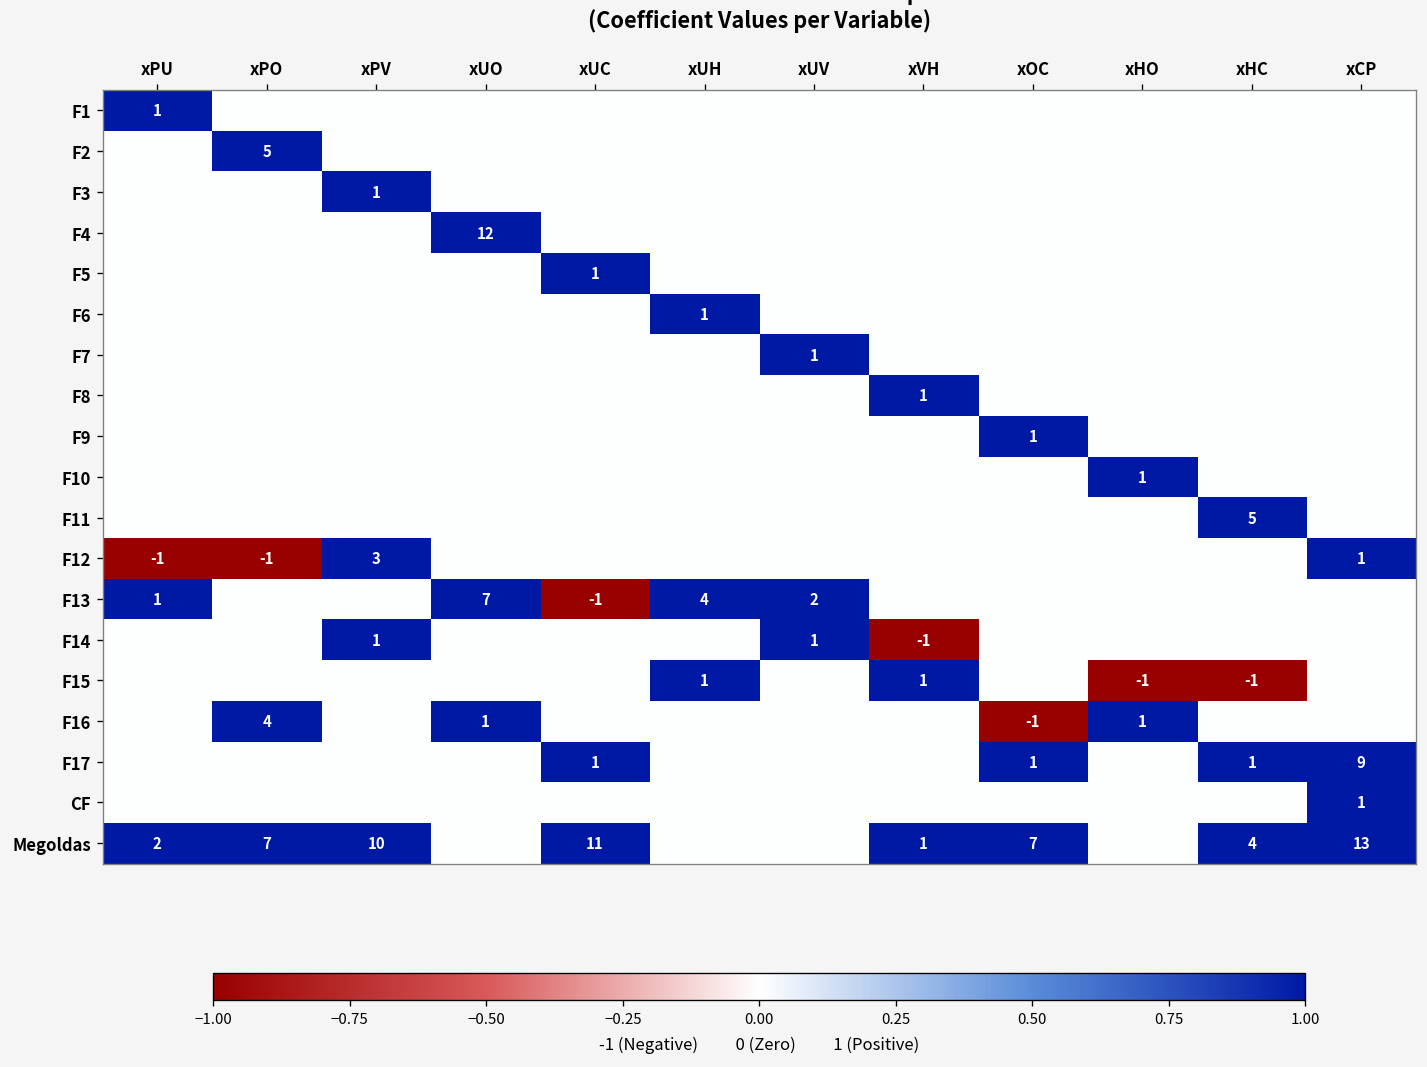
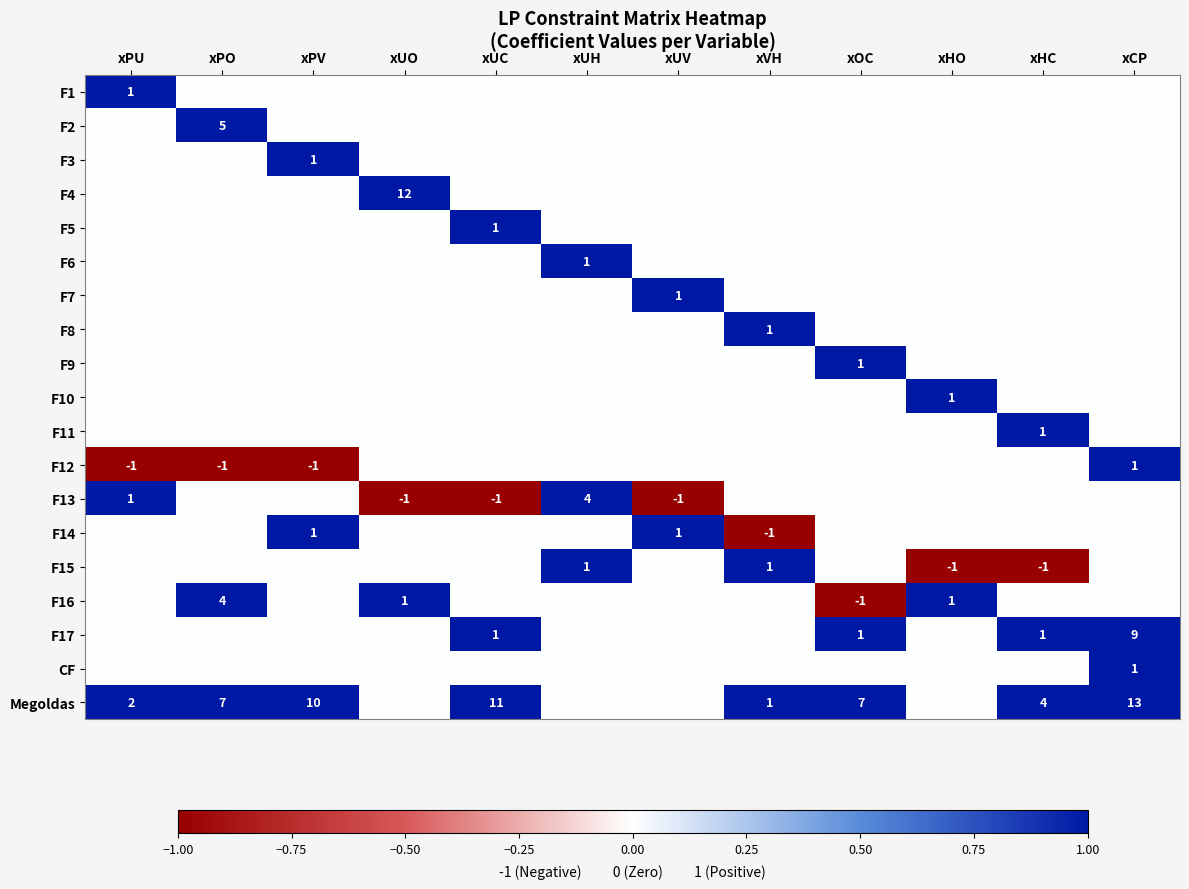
F11, xHC: 5 -> 1
F12, xPV: 3 -> -1
F13, xUO: 7 -> -1
F13, xUV: 2 -> -1
